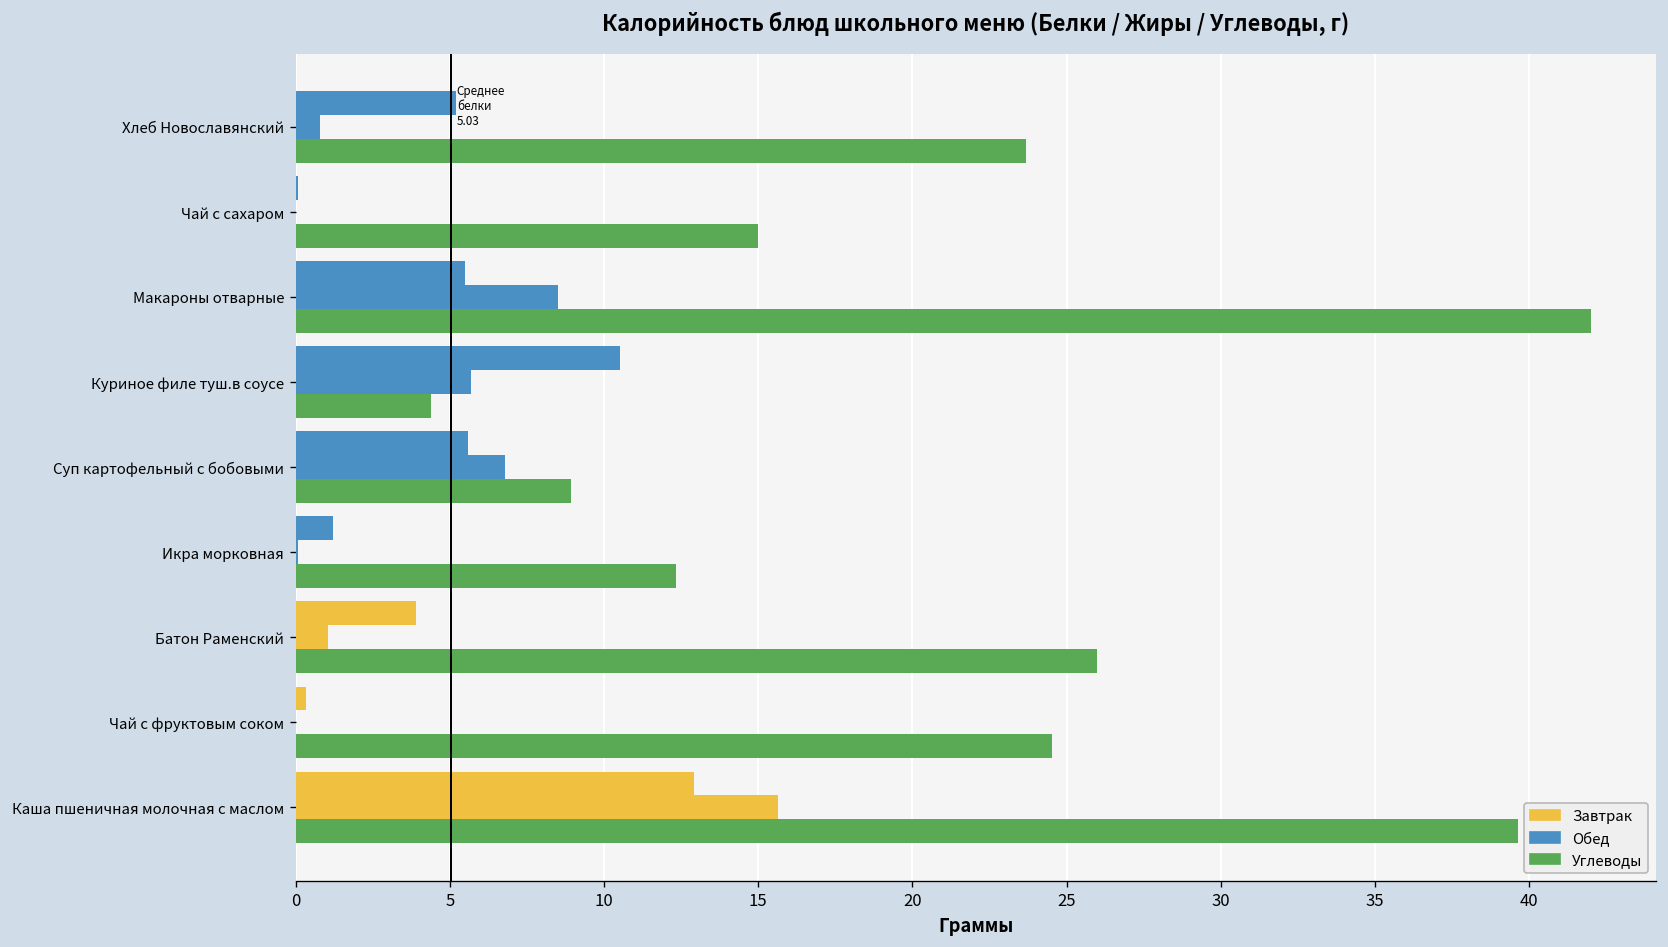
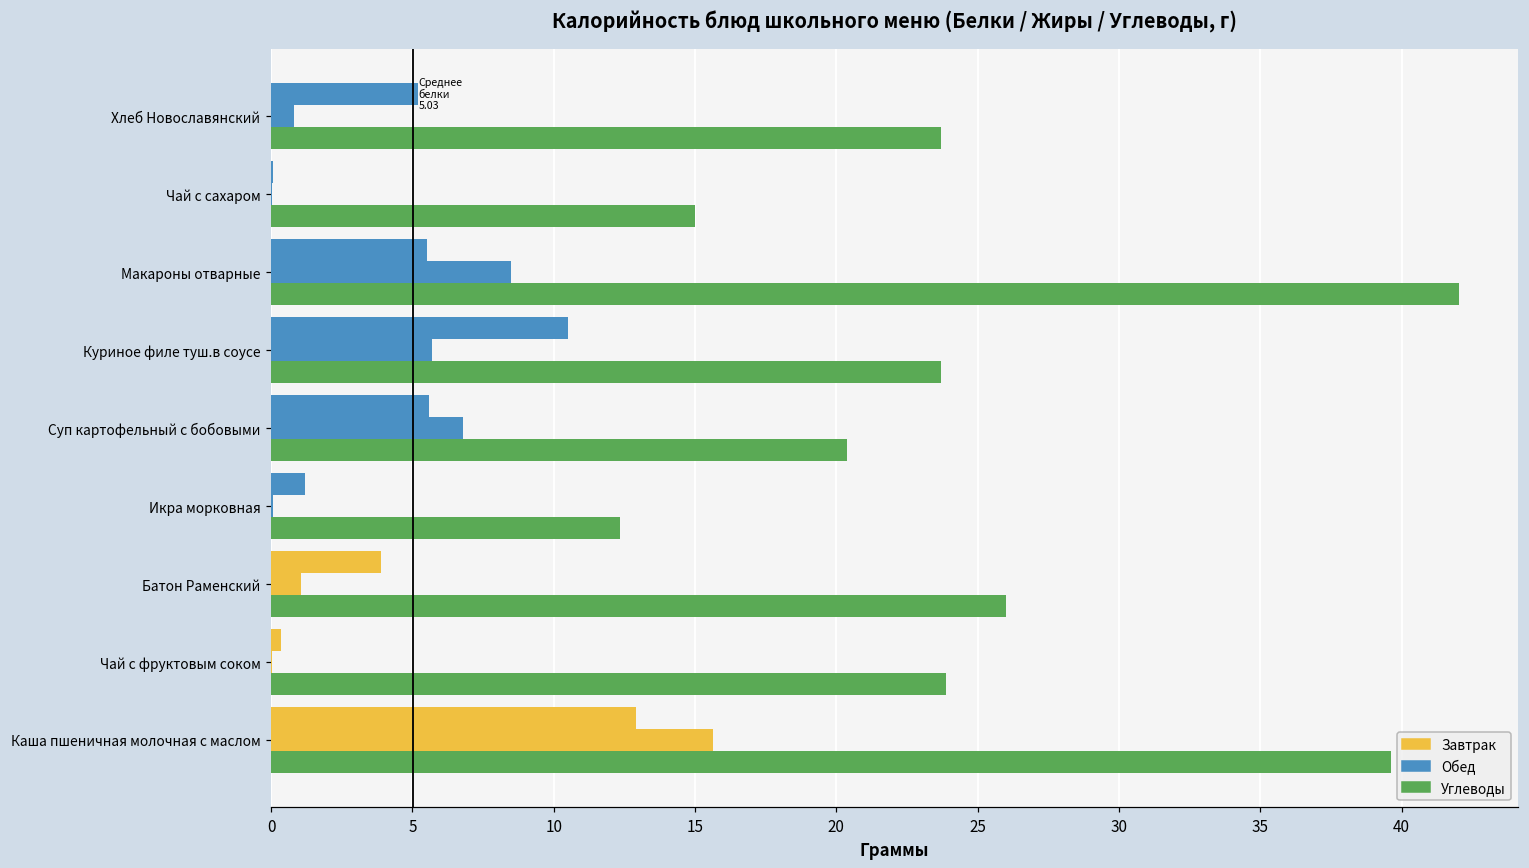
Углеводы, Куриное филе туш.в соусе: 4.4 -> 23.7
Углеводы, Суп картофельный с бобовыми: 8.9 -> 20.4
Углеводы, Чай с фруктовым соком: 24.5 -> 23.9
